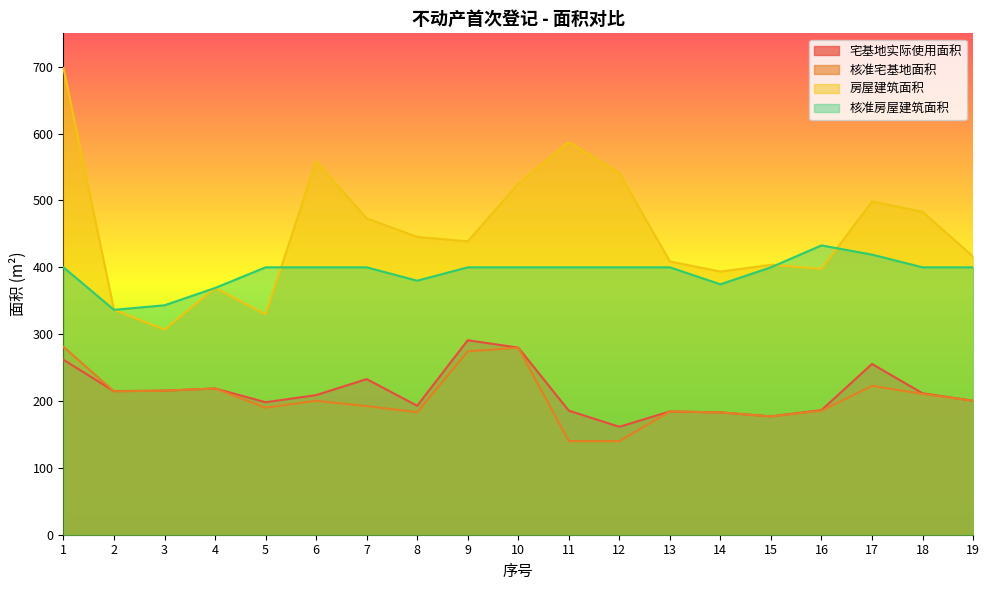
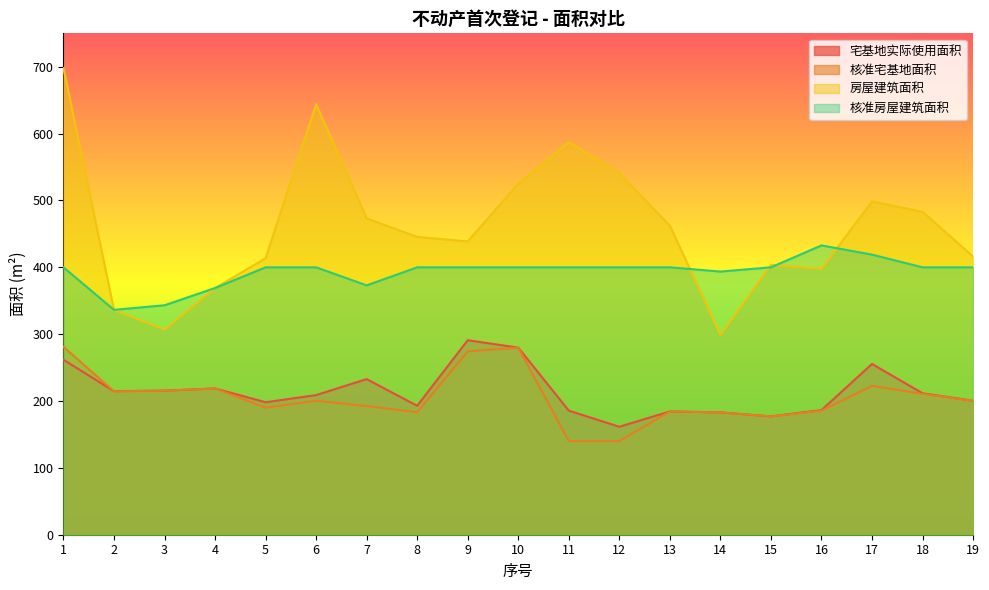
房屋建筑面积, 5: 330 -> 410
房屋建筑面积, 6: 560 -> 640
核准房屋建筑面积, 7: 400 -> 370
核准房屋建筑面积, 8: 380 -> 400
房屋建筑面积, 13: 410 -> 460
房屋建筑面积, 14: 390 -> 300
核准房屋建筑面积, 14: 370 -> 390
